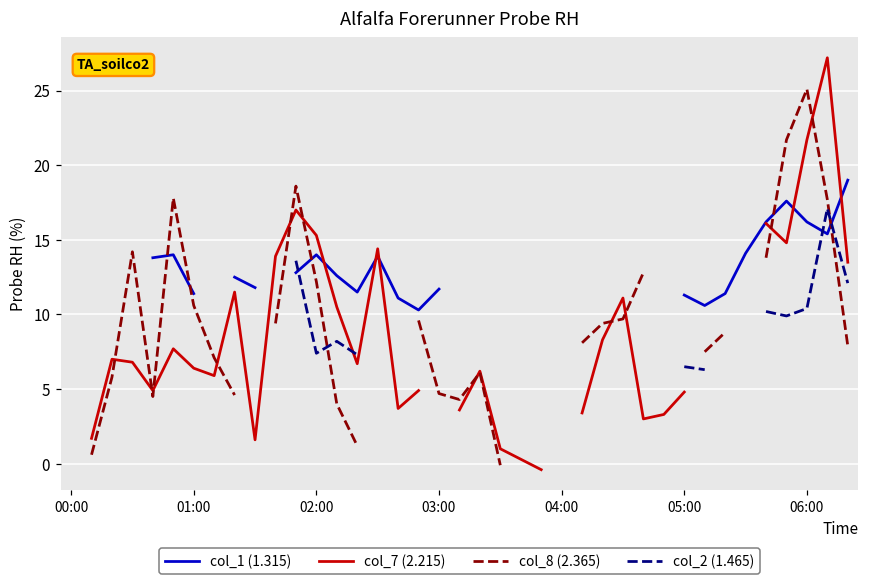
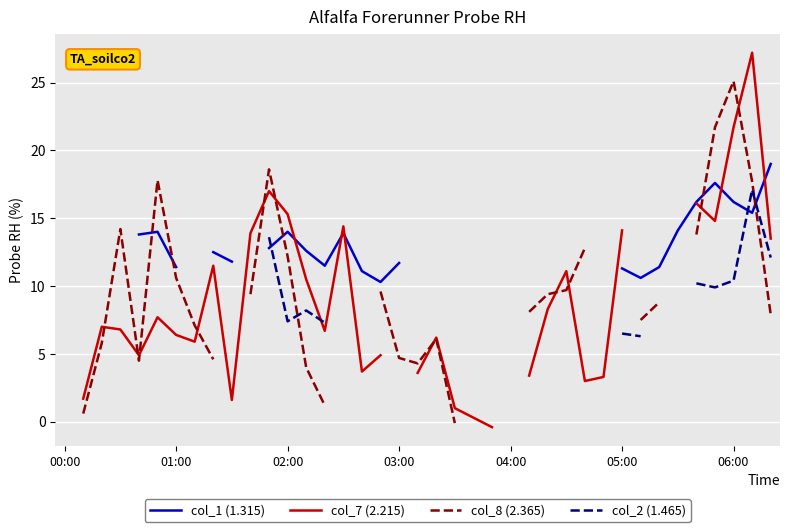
col_7 (2.215), 05:00: 4.8 -> 14.1
